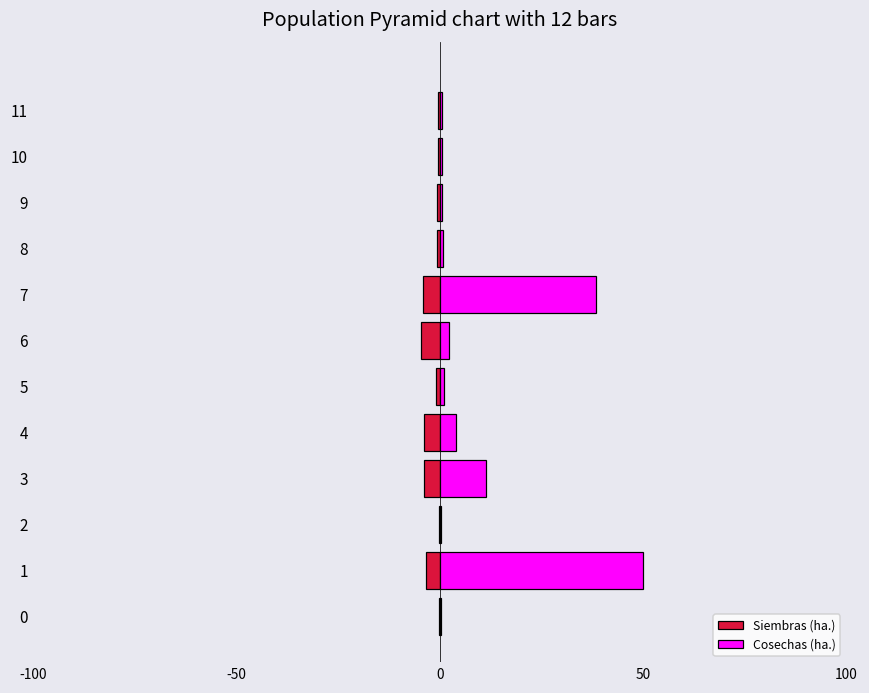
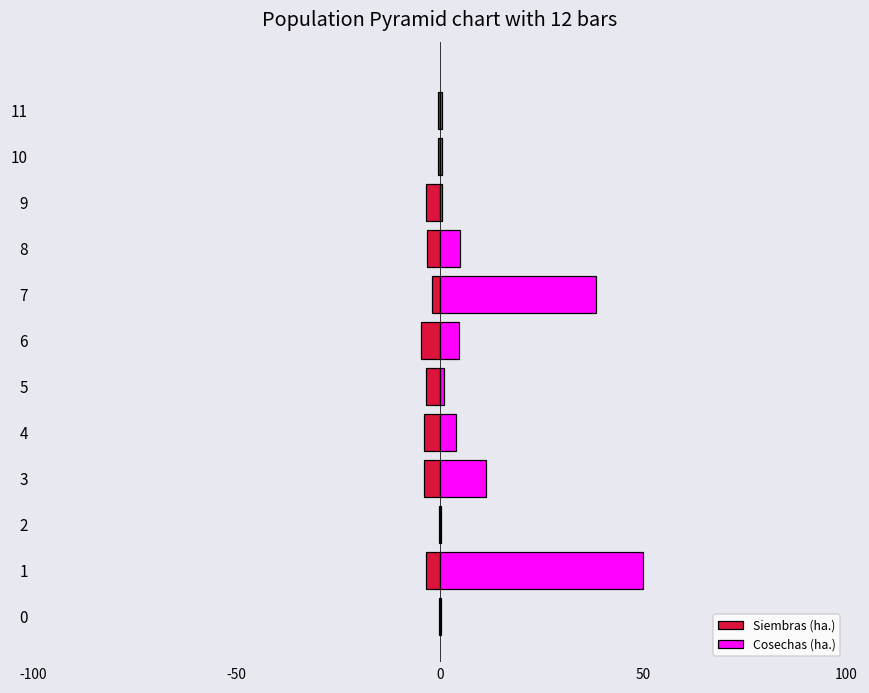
Siembras (ha.), 9: -1 -> -3
Siembras (ha.), 8: -1 -> -3
Cosechas (ha.), 8: 1 -> 5
Siembras (ha.), 7: -4 -> -2
Cosechas (ha.), 6: 2 -> 5
Siembras (ha.), 5: -1 -> -3
